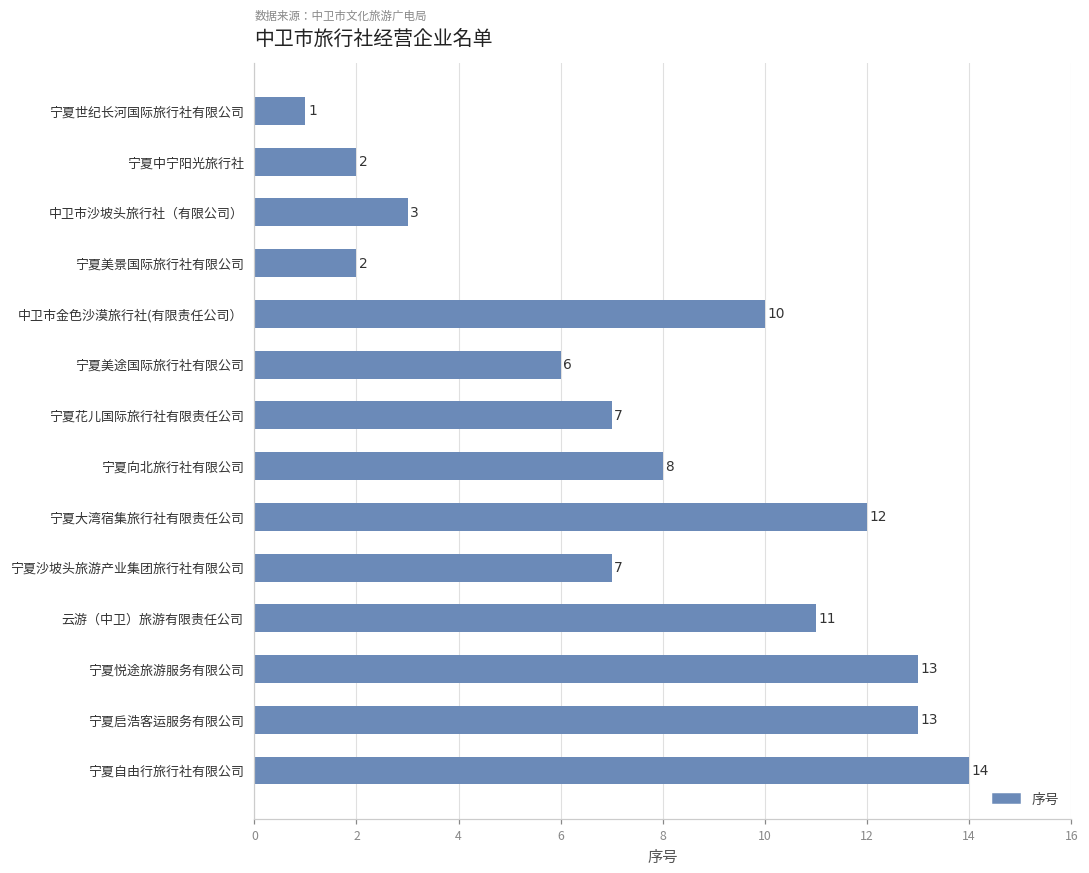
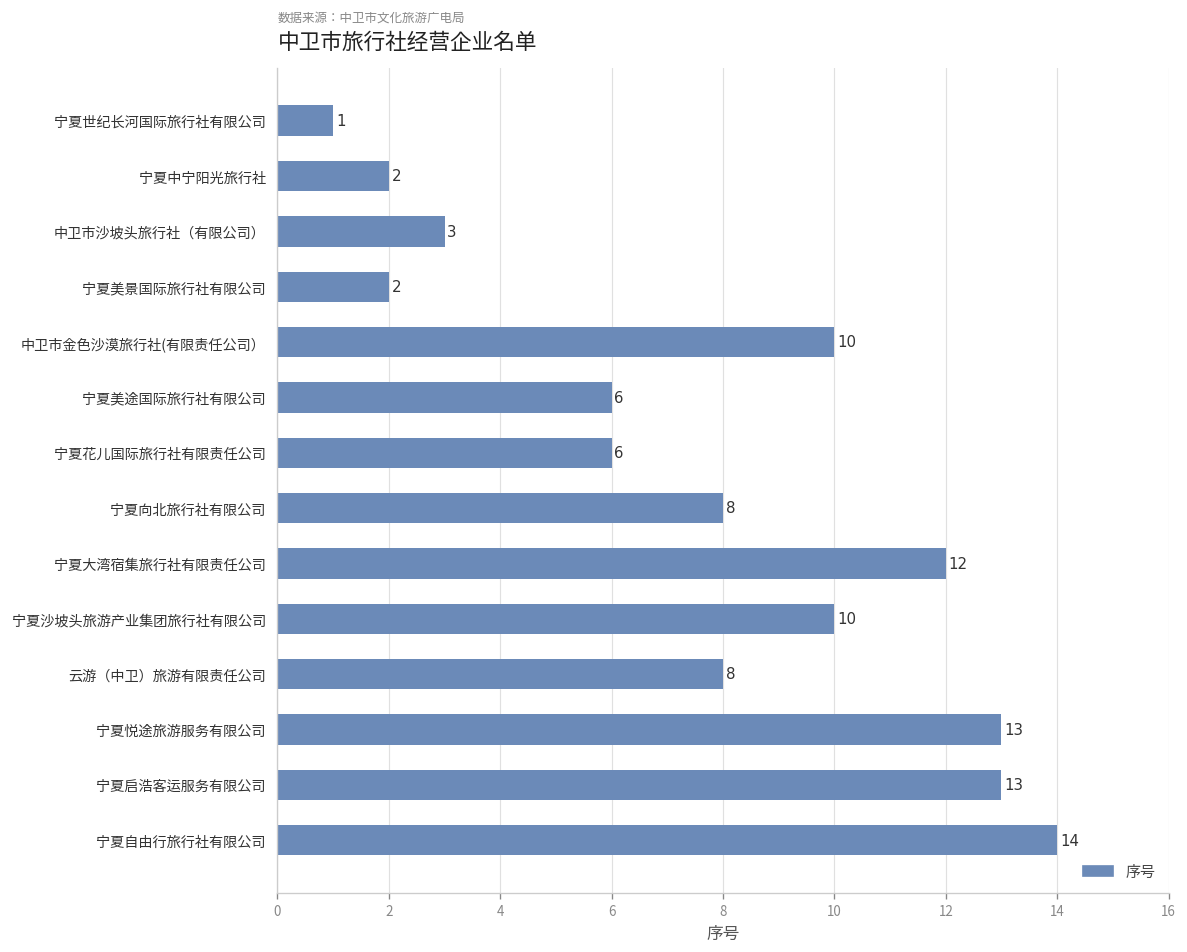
宁夏花儿国际旅行社有限责任公司: 7 -> 6
宁夏沙坡头旅游产业集团旅行社有限公司: 7 -> 10
云游（中卫）旅游有限责任公司: 11 -> 8
